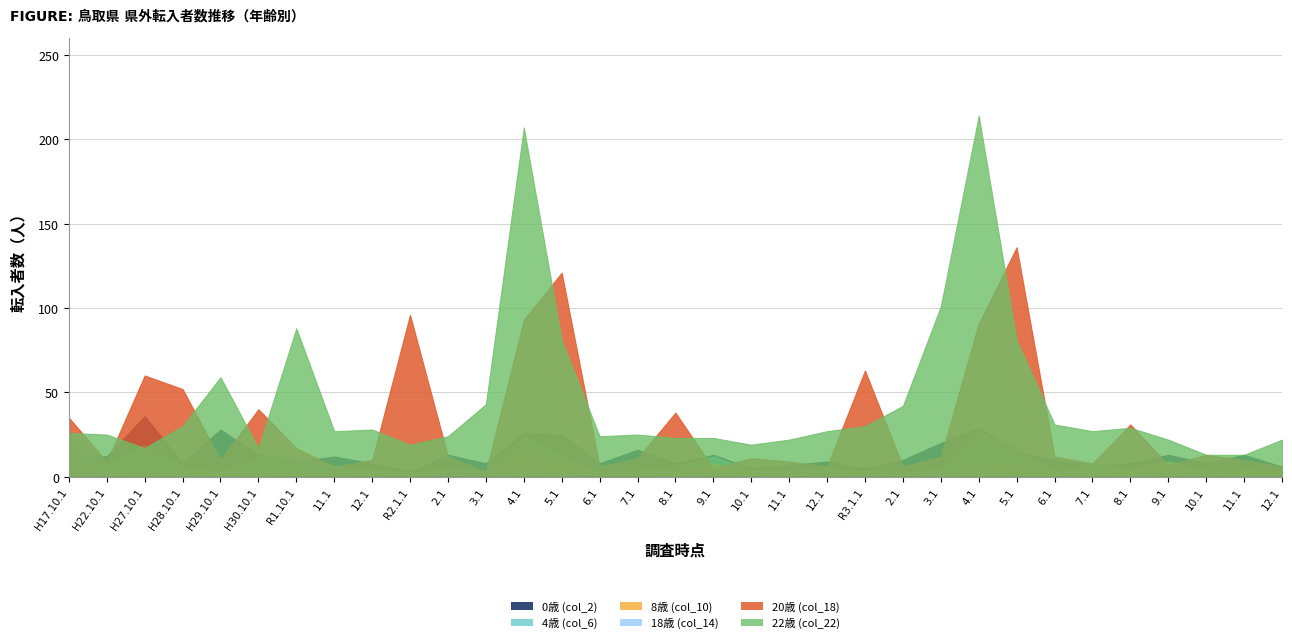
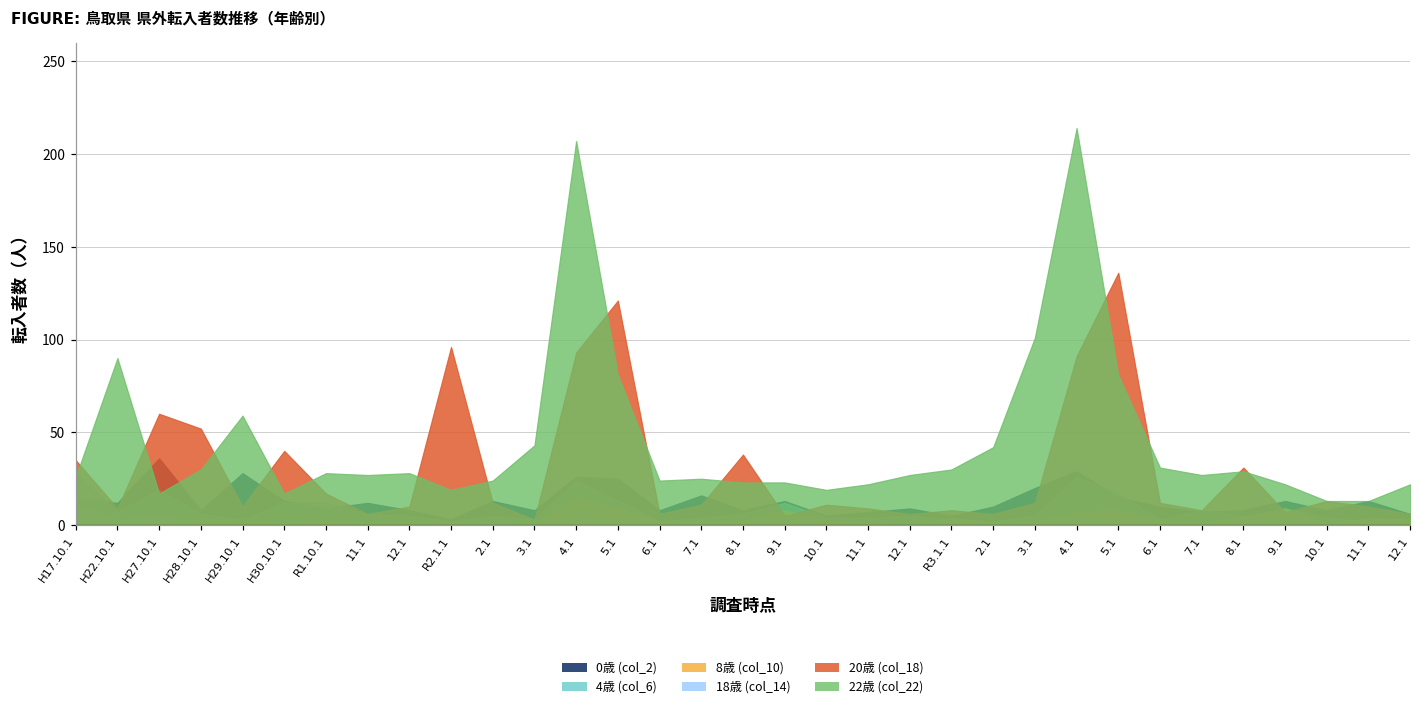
22歳 (col_22), H22.10.1: 25 -> 90
22歳 (col_22), R1.10.1: 88 -> 28
20歳 (col_18), R3.1.1: 63 -> 8
